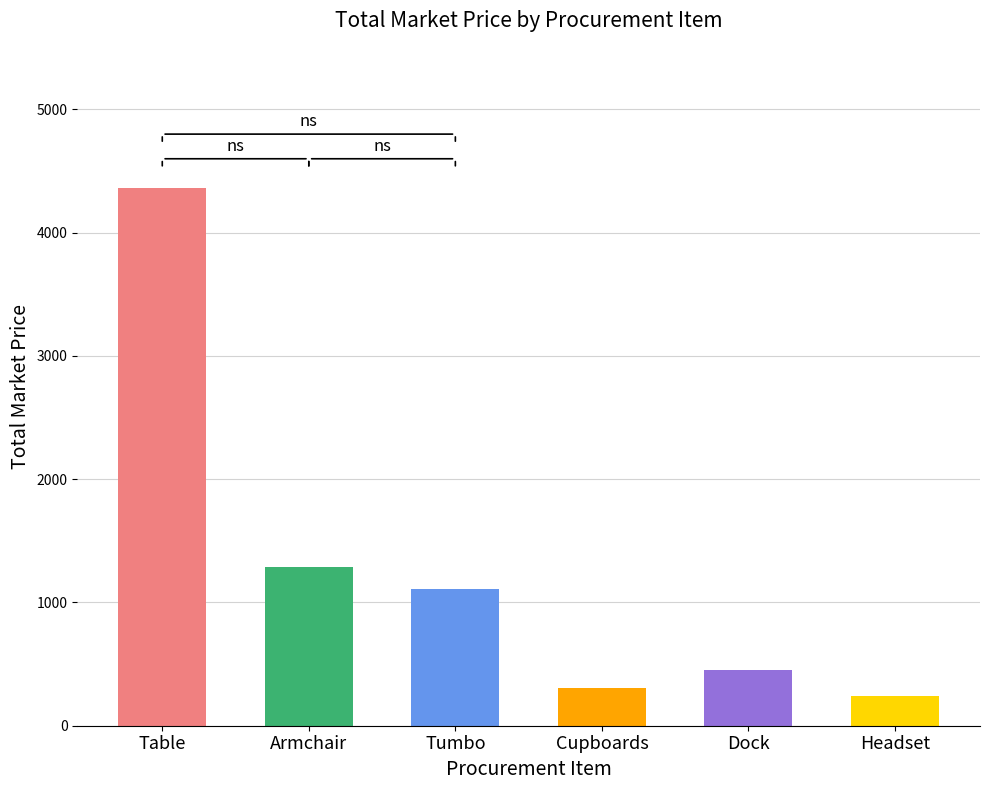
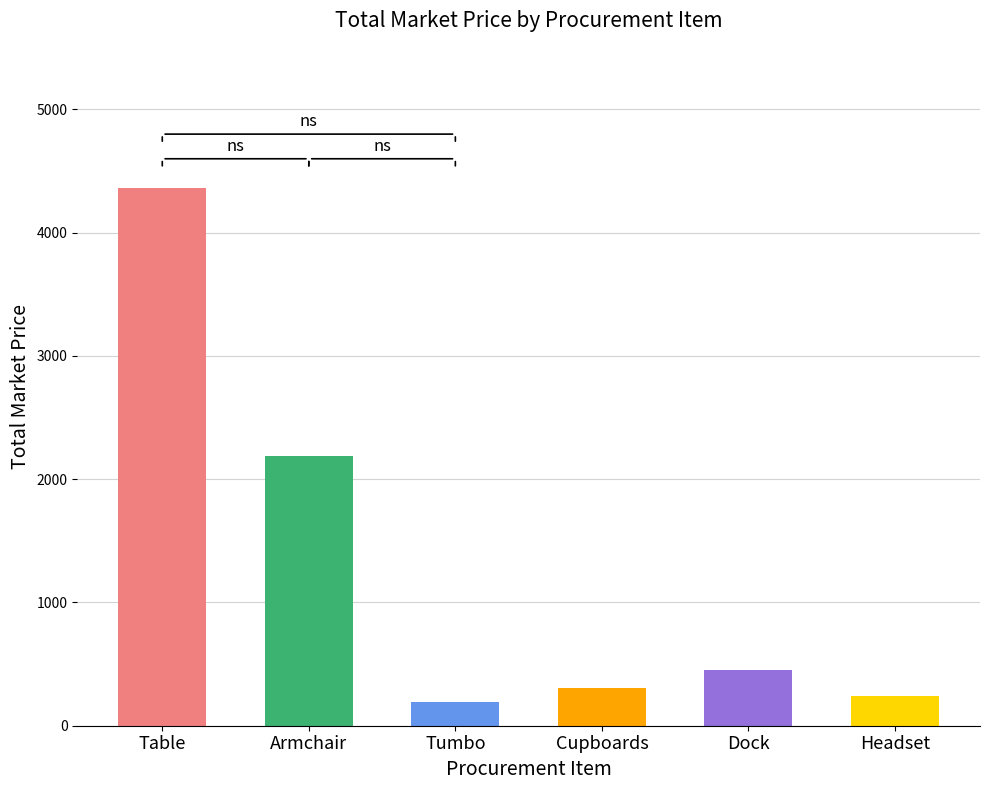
Armchair: 1290 -> 2190
Tumbo: 1110 -> 200
